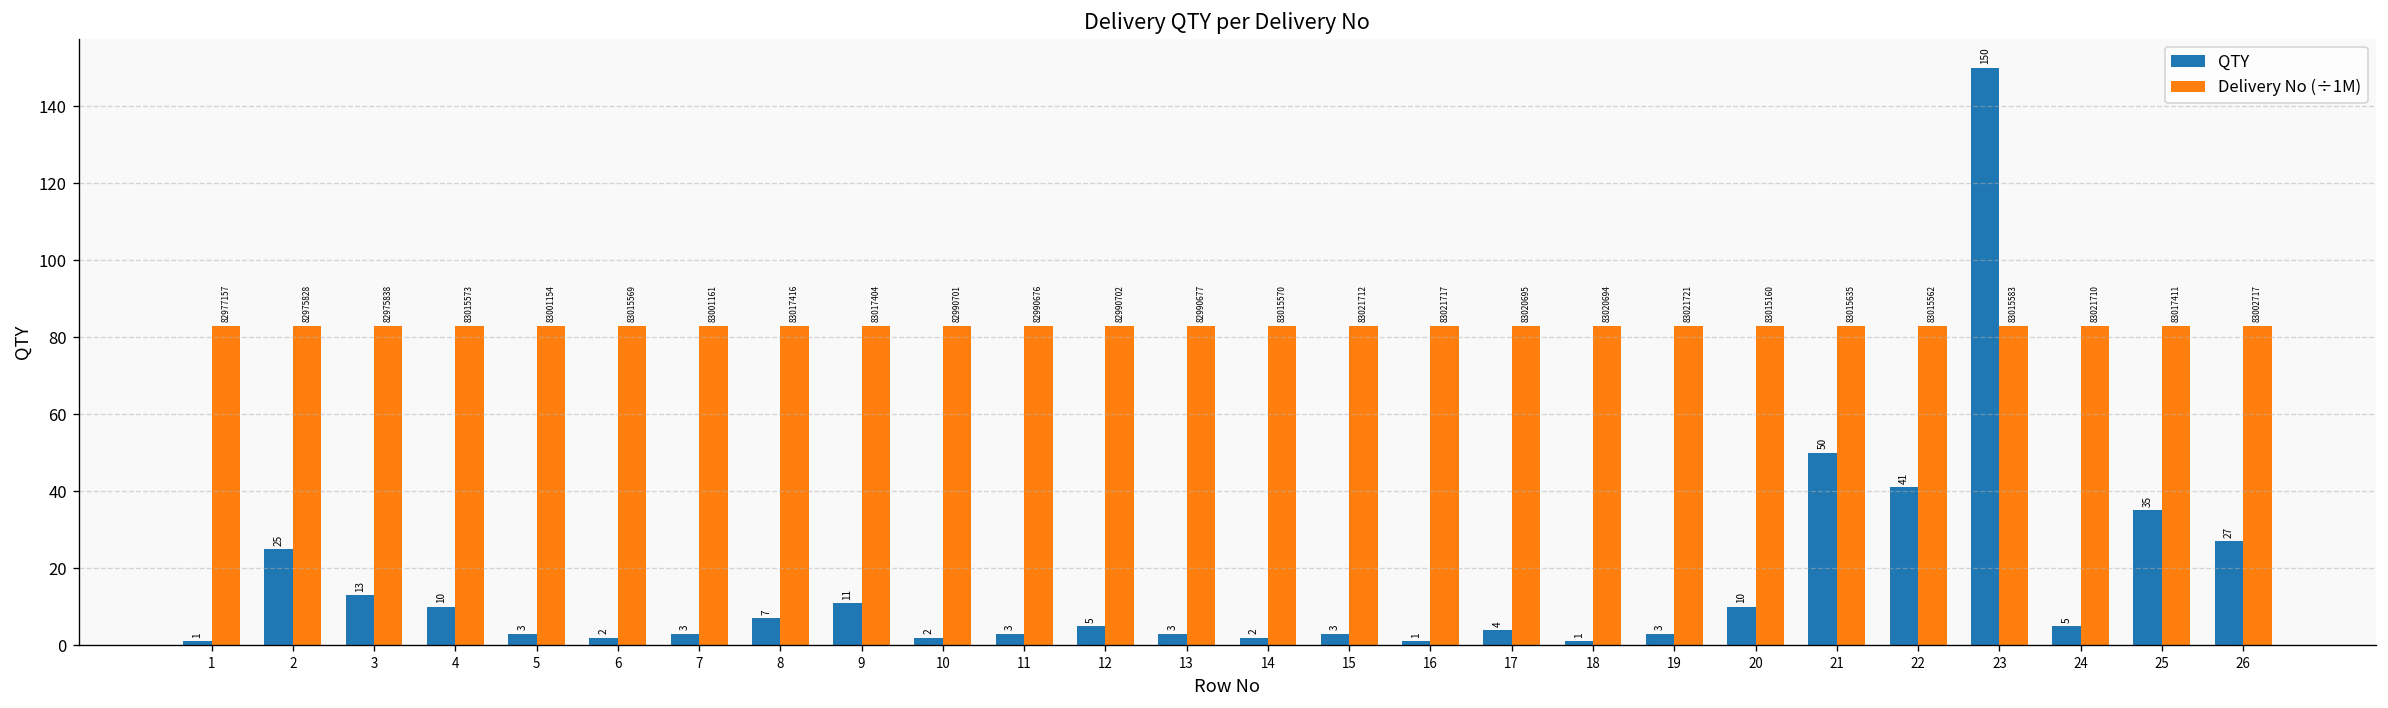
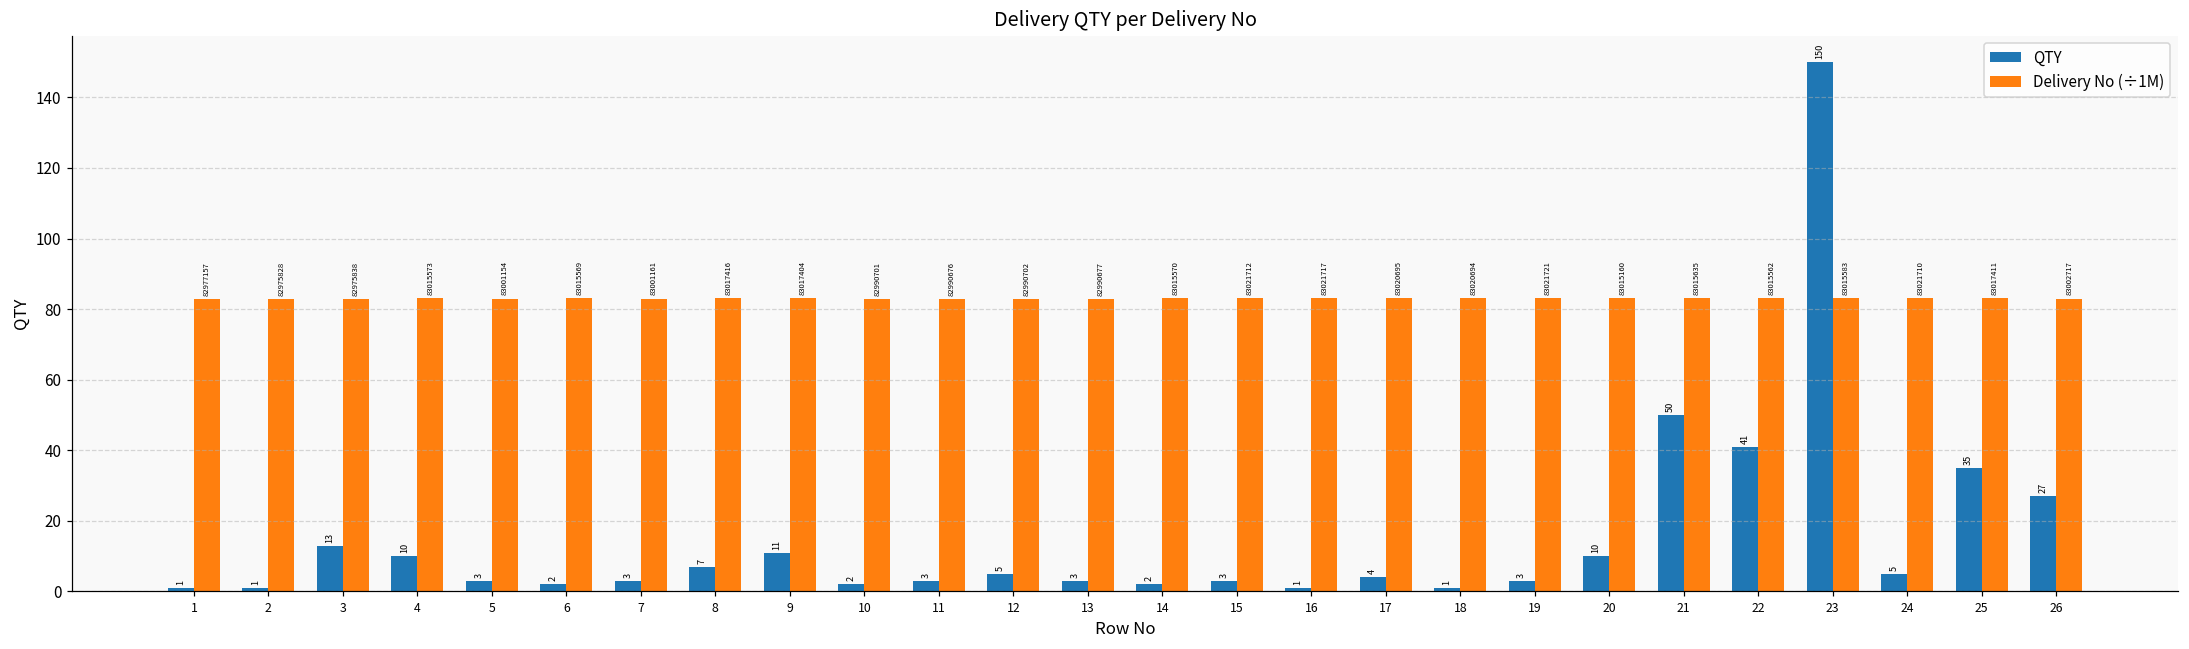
QTY, 2: 25 -> 1
